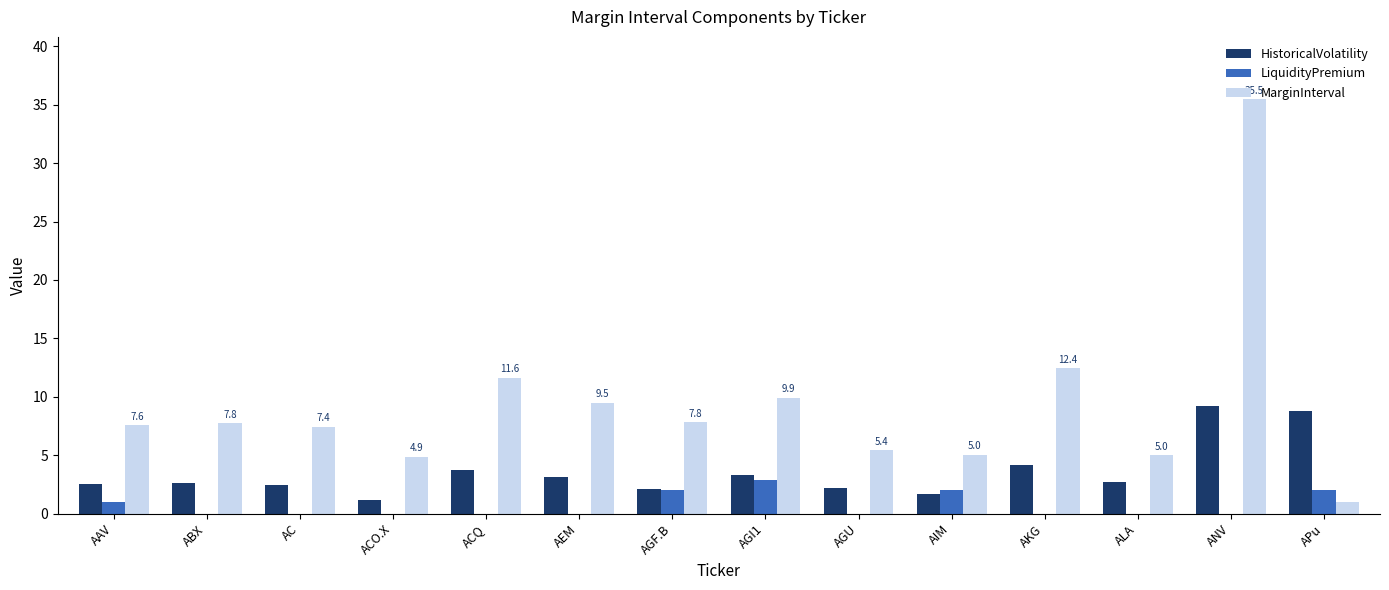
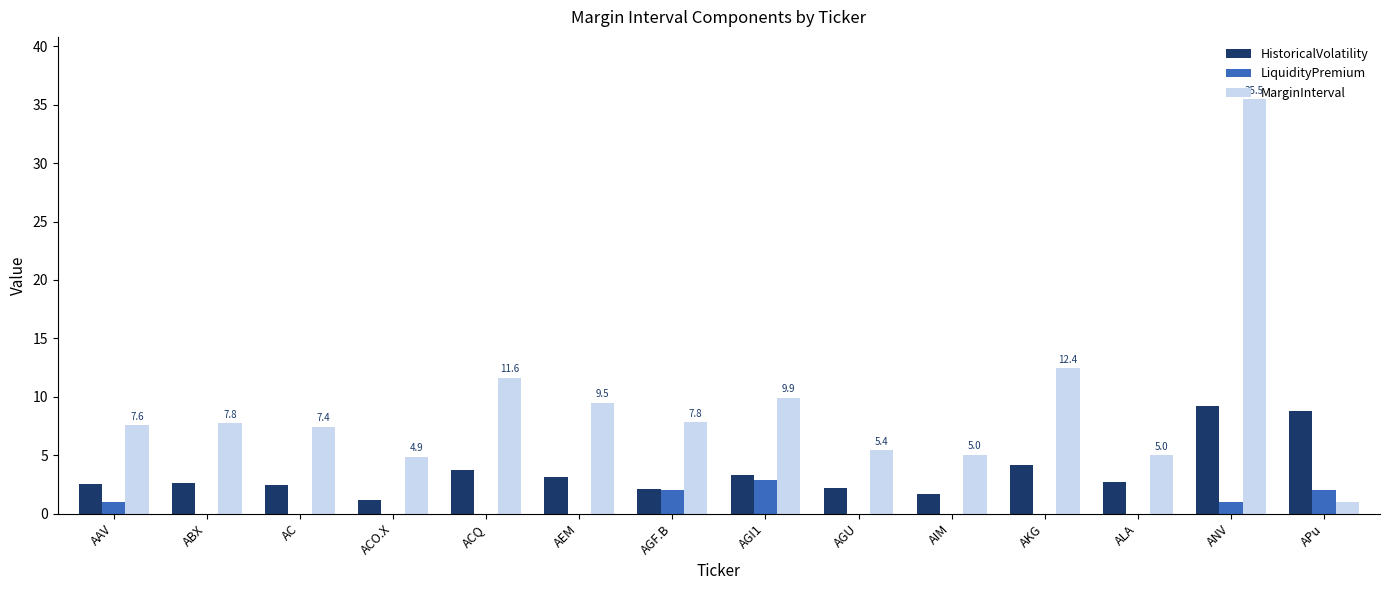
LiquidityPremium, AIM: 2 -> 0
LiquidityPremium, ANV: 0 -> 1
